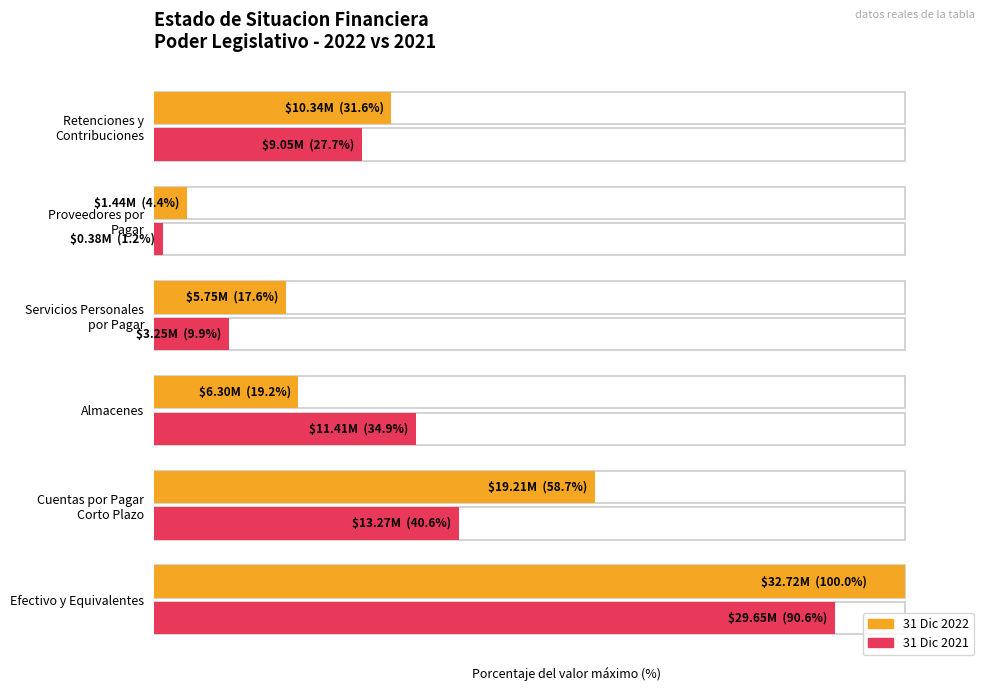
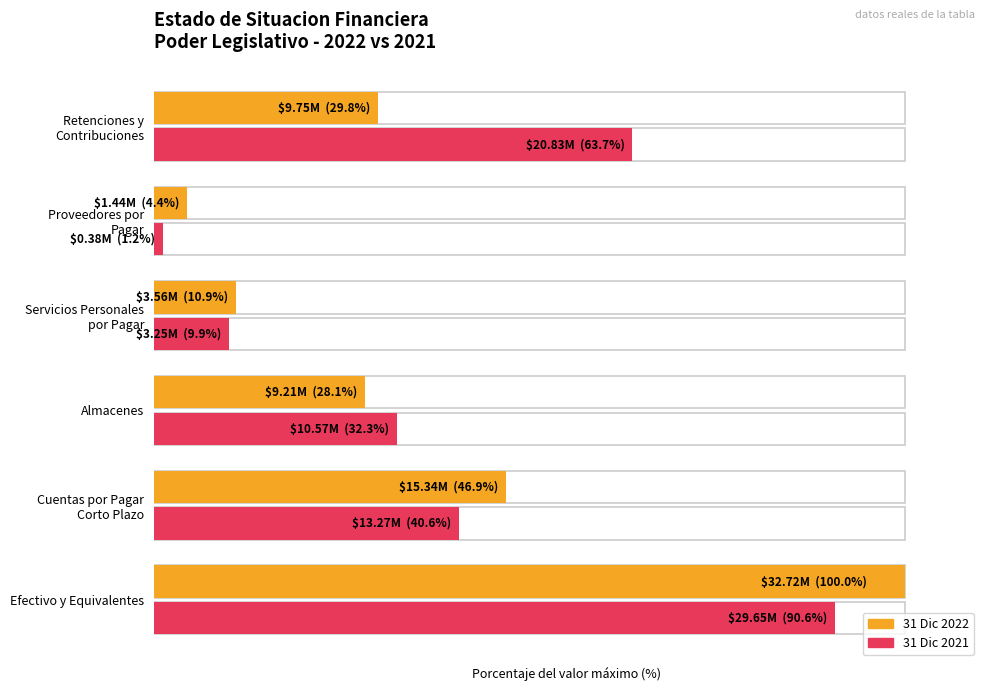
31 Dic 2022, Retenciones y Contribuciones: $10.34M (31.6%) -> $9.75M (29.8%)
31 Dic 2021, Retenciones y Contribuciones: $9.05M (27.7%) -> $20.83M (63.7%)
31 Dic 2022, Servicios Personales por Pagar: $5.75M (17.6%) -> $3.56M (10.9%)
31 Dic 2022, Almacenes: $6.30M (19.2%) -> $9.21M (28.1%)
31 Dic 2021, Almacenes: $11.41M (34.9%) -> $10.57M (32.3%)
31 Dic 2022, Cuentas por Pagar Corto Plazo: $19.21M (58.7%) -> $15.34M (46.9%)
